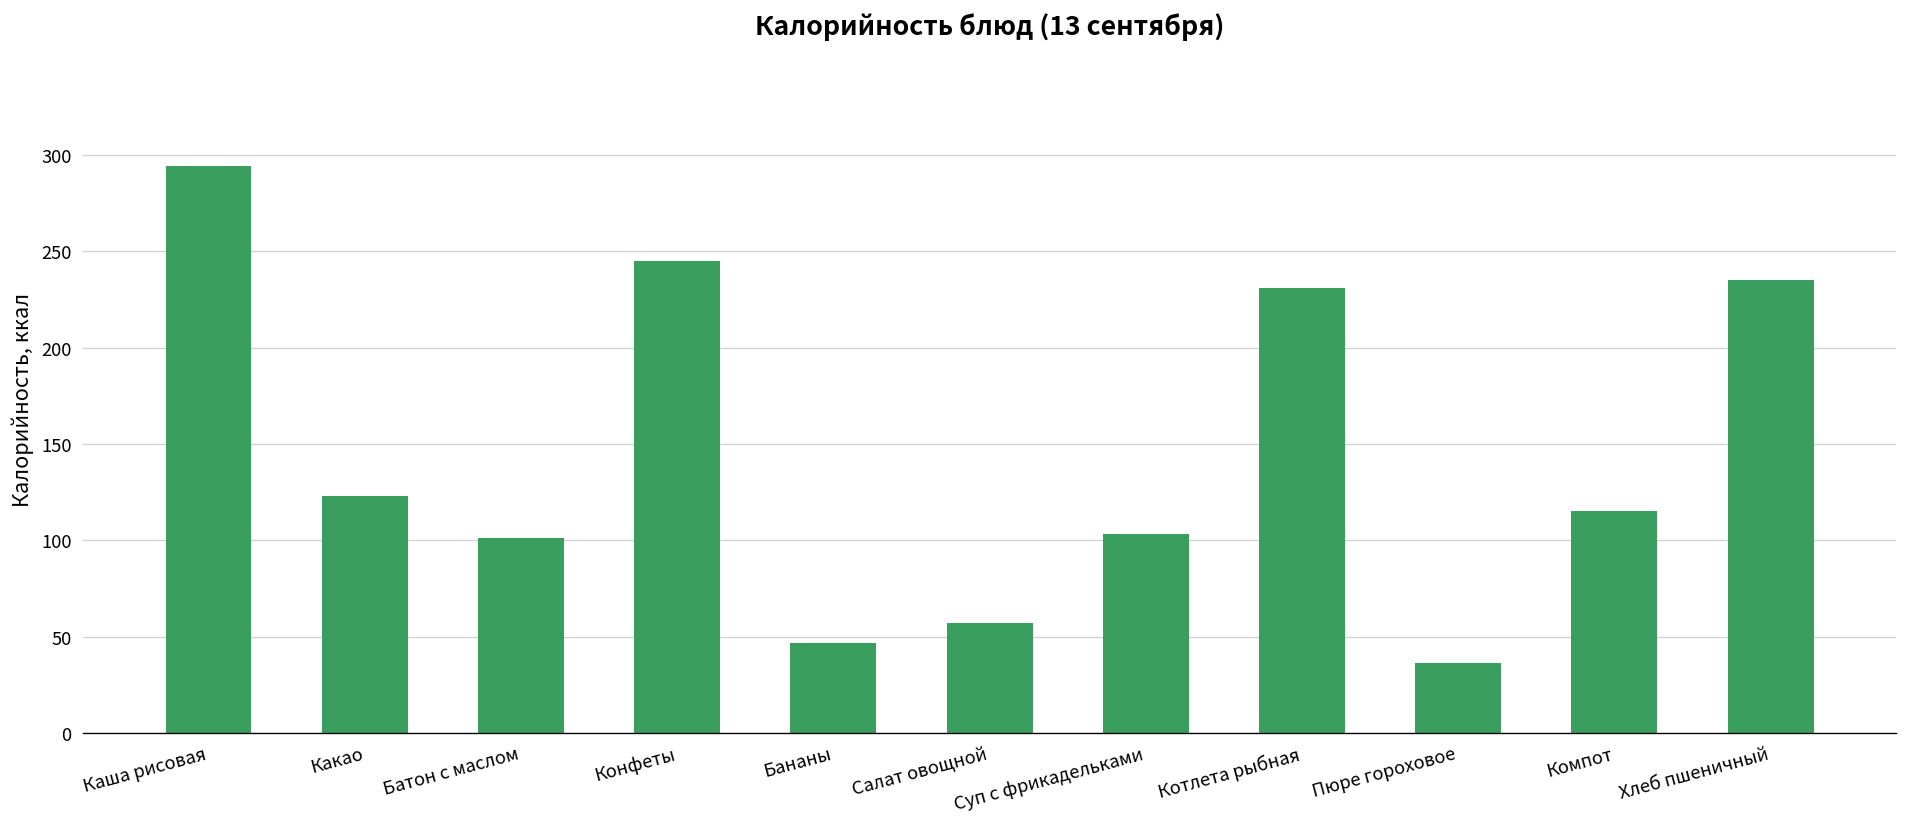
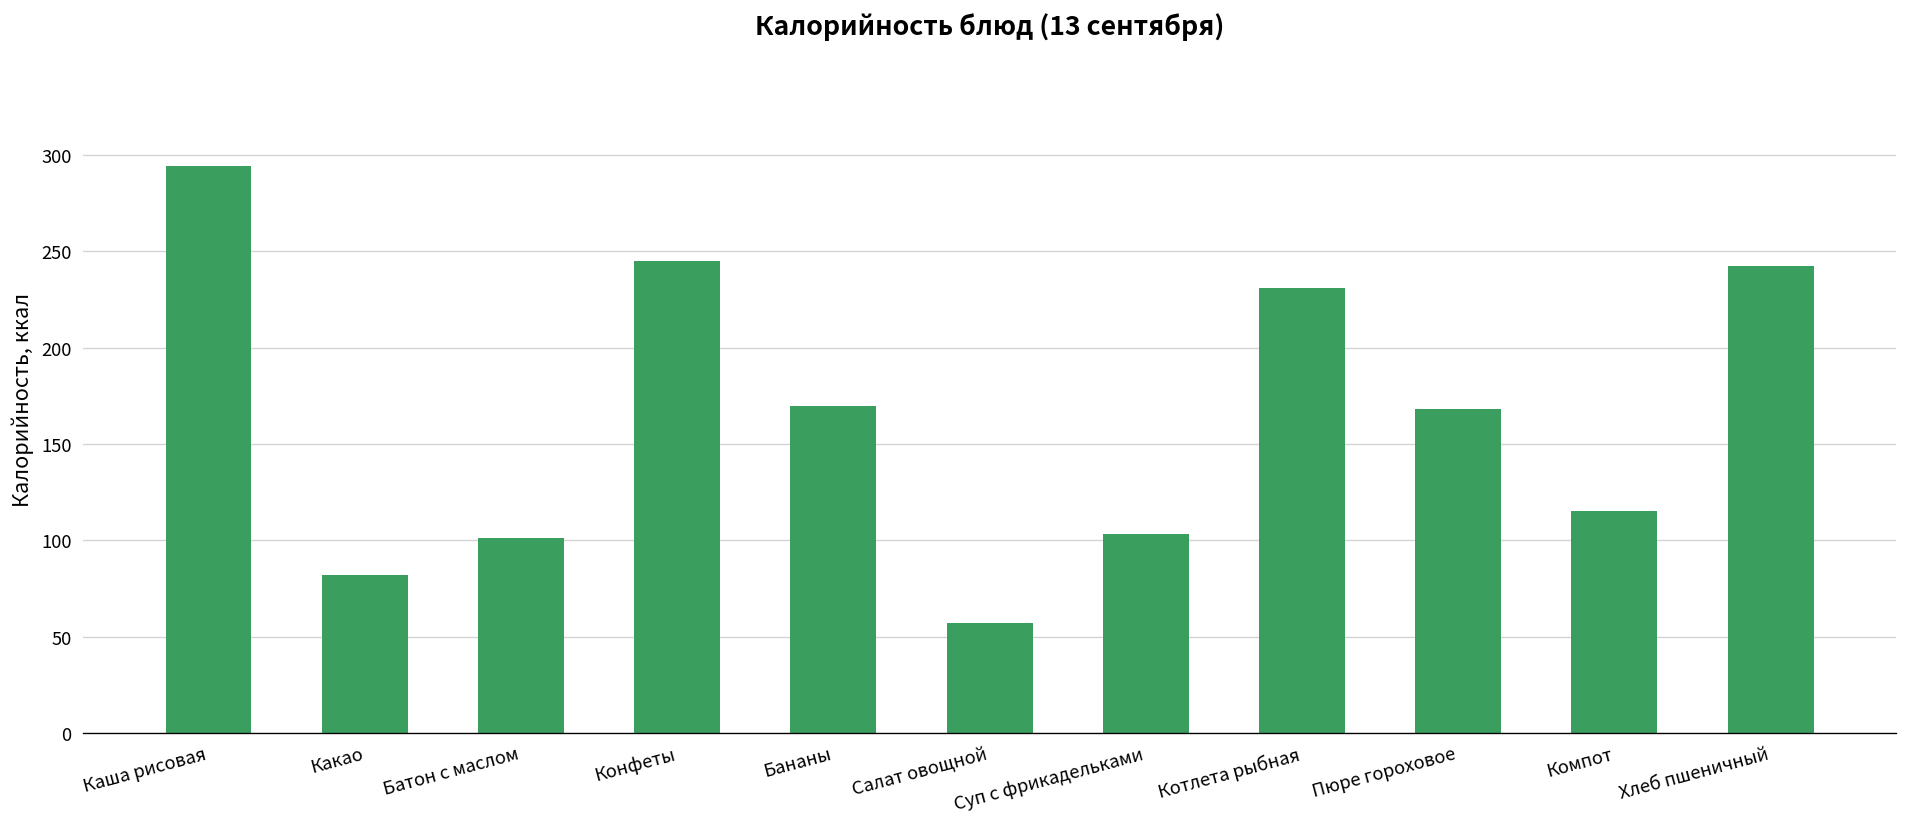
Какао: 123 -> 82
Бананы: 47 -> 170
Пюре гороховое: 36 -> 168
Хлеб пшеничный: 235 -> 243
